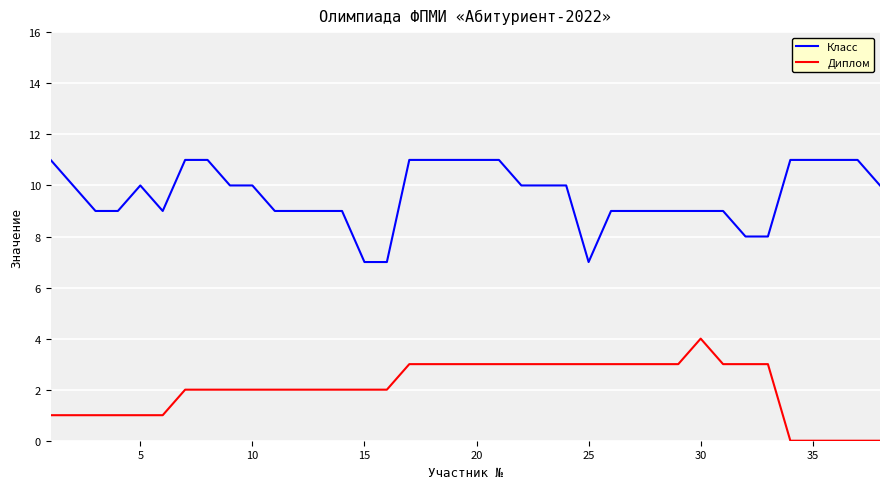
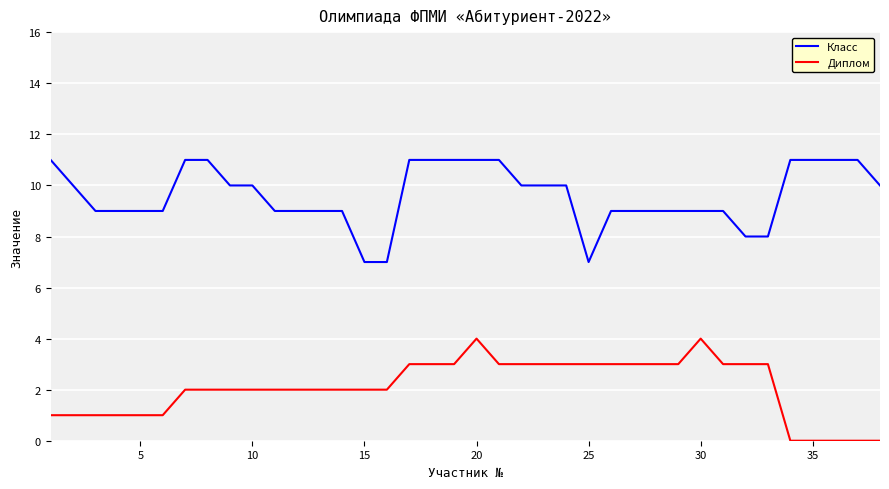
Класс, 5: 10 -> 9
Диплом, 20: 3 -> 4
